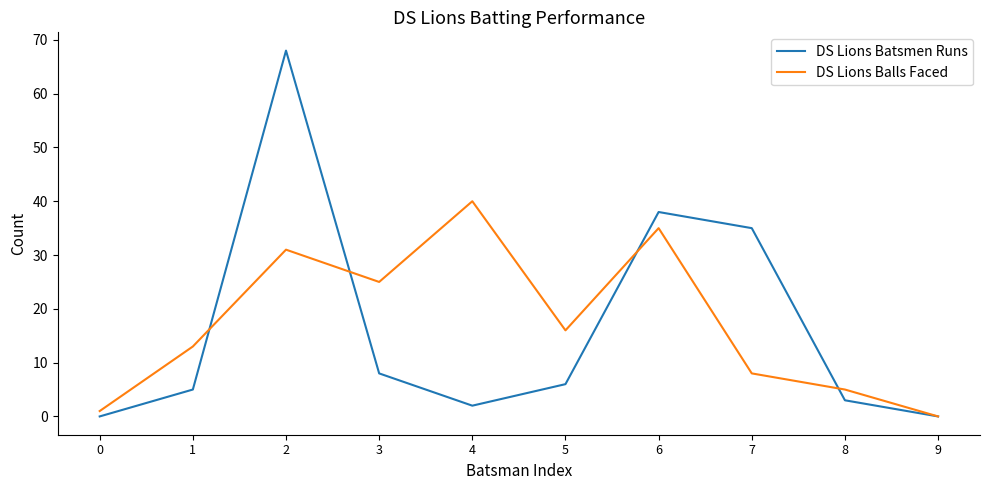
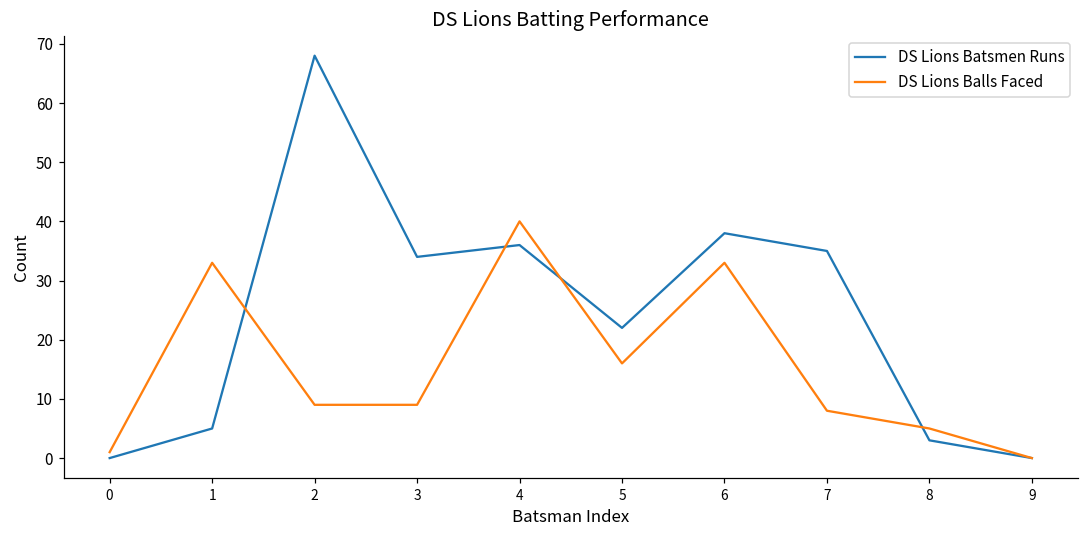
DS Lions Balls Faced, 1: 13 -> 33
DS Lions Balls Faced, 2: 31 -> 9
DS Lions Batsmen Runs, 3: 8 -> 34
DS Lions Balls Faced, 3: 25 -> 9
DS Lions Batsmen Runs, 4: 2 -> 36
DS Lions Batsmen Runs, 5: 6 -> 22
DS Lions Balls Faced, 6: 35 -> 33
